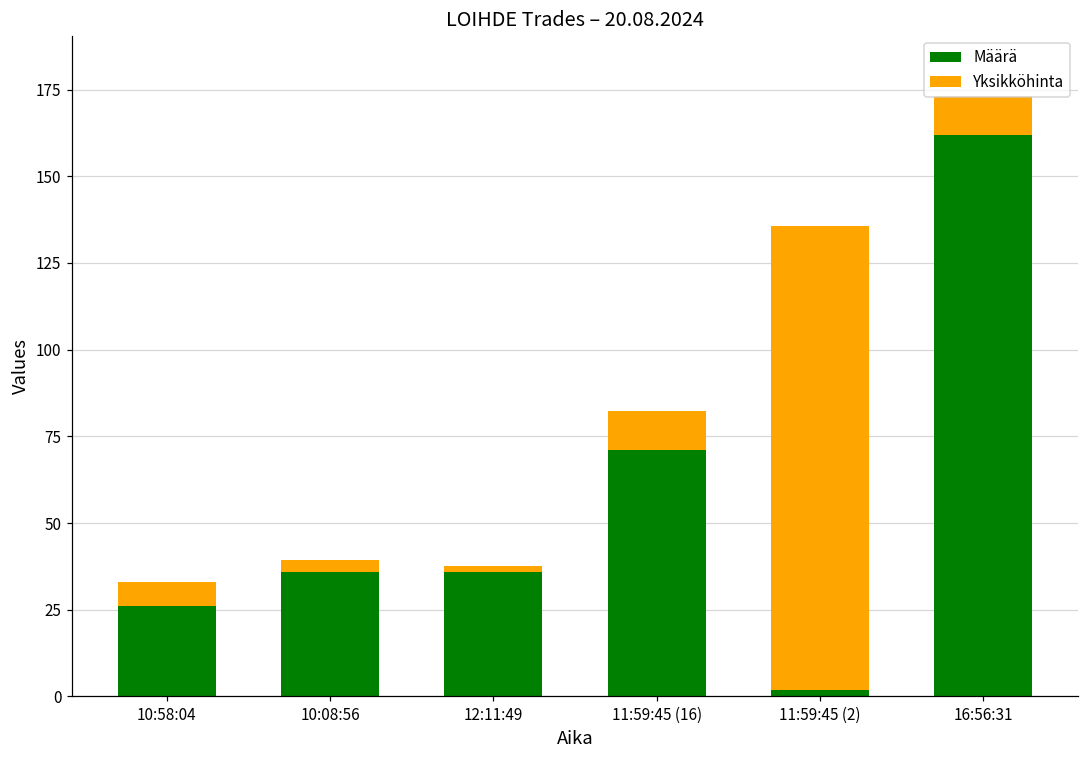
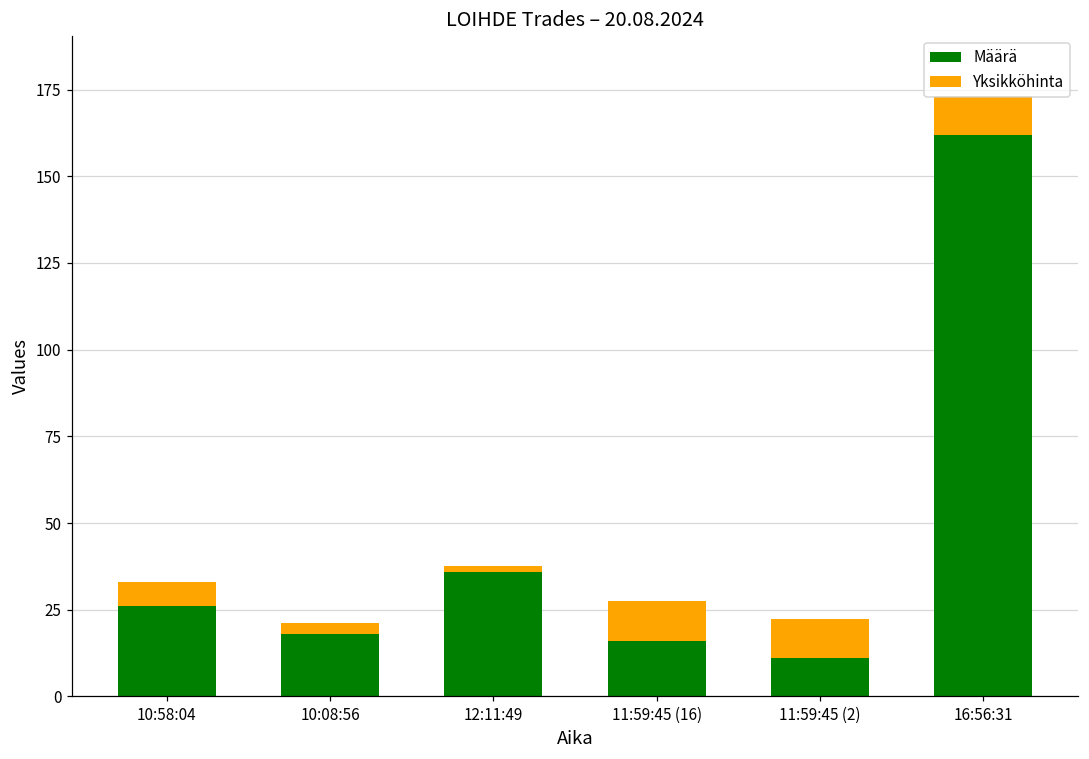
Määrä, 10:08:56: 36 -> 18
Määrä, 11:59:45 (16): 71 -> 16
Määrä, 11:59:45 (2): 2 -> 11
Yksikköhinta, 11:59:45 (2): 134 -> 11
